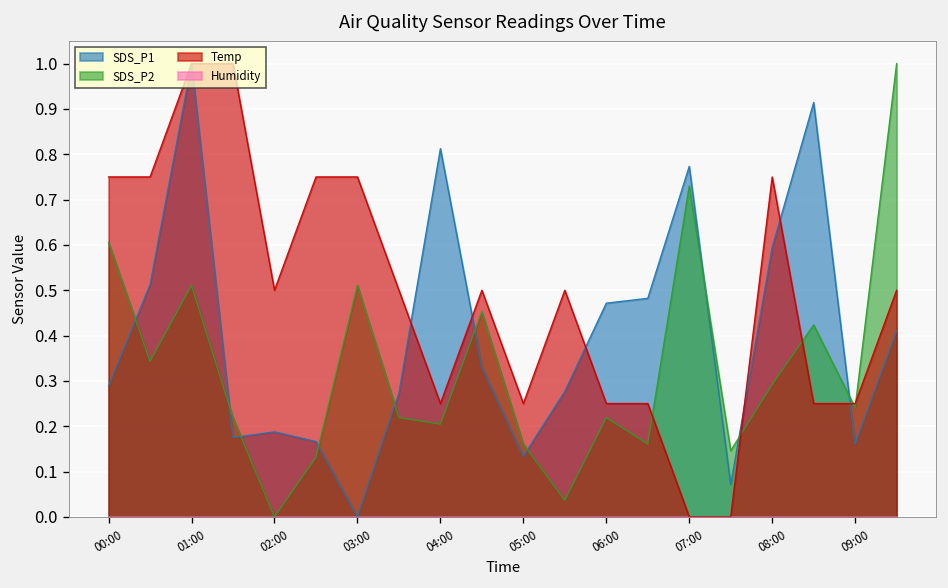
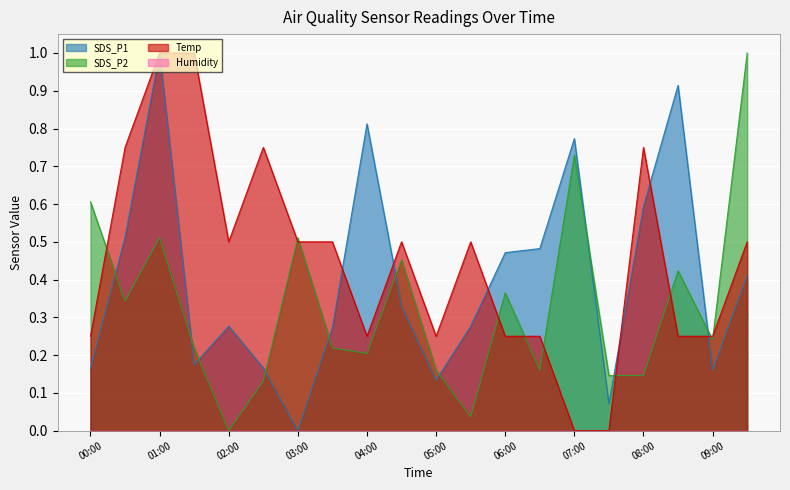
SDS_P1, 00:00: 0.29 -> 0.16
Temp, 00:00: 0.75 -> 0.25
SDS_P1, 02:00: 0.19 -> 0.28
Temp, 03:00: 0.75 -> 0.50
SDS_P2, 06:00: 0.22 -> 0.36
SDS_P2, 08:00: 0.29 -> 0.15
